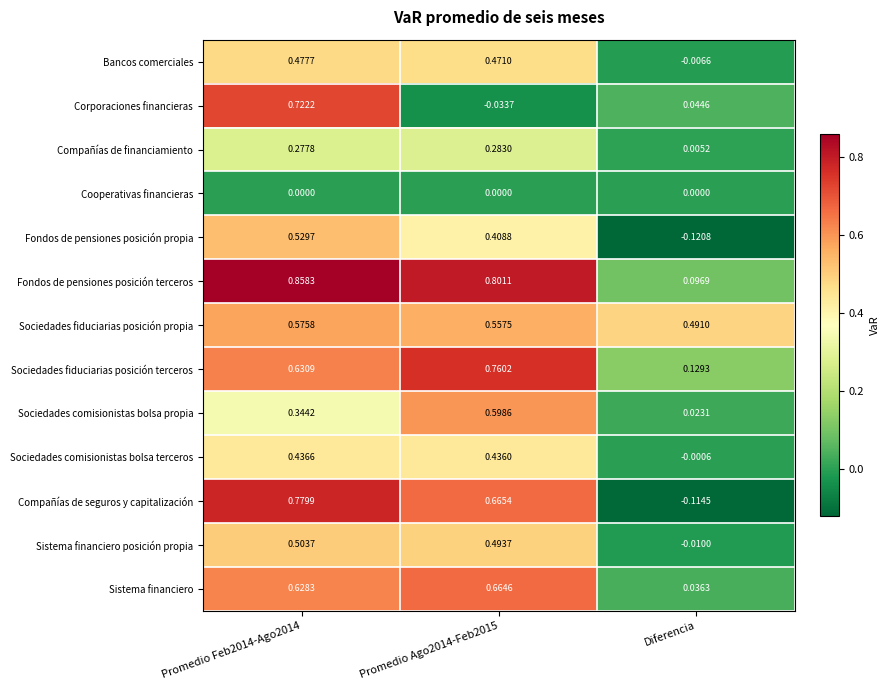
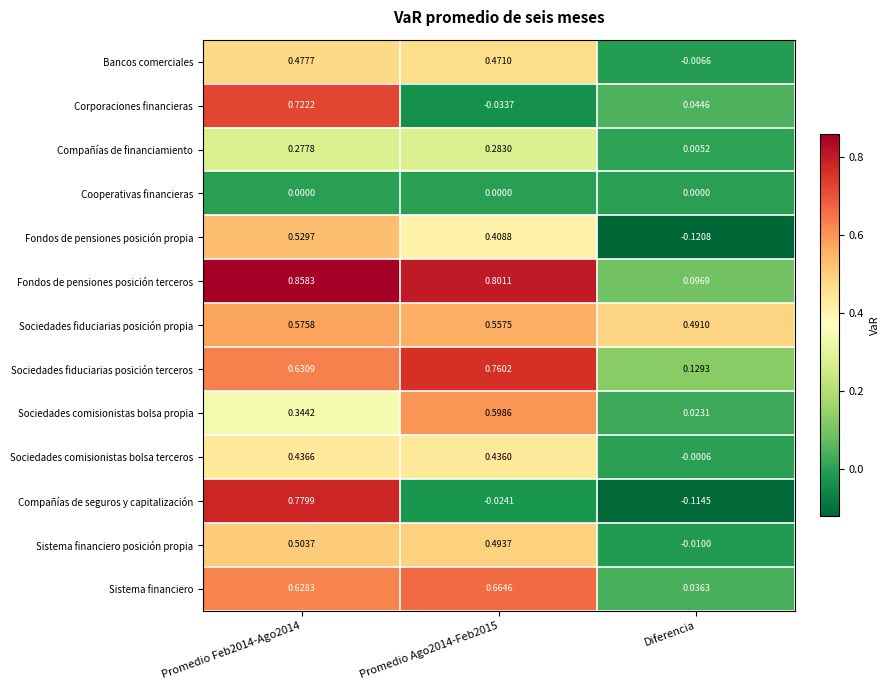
Compañías de seguros y capitalización, Promedio Ago2014-Feb2015: 0.6654 -> -0.0241
